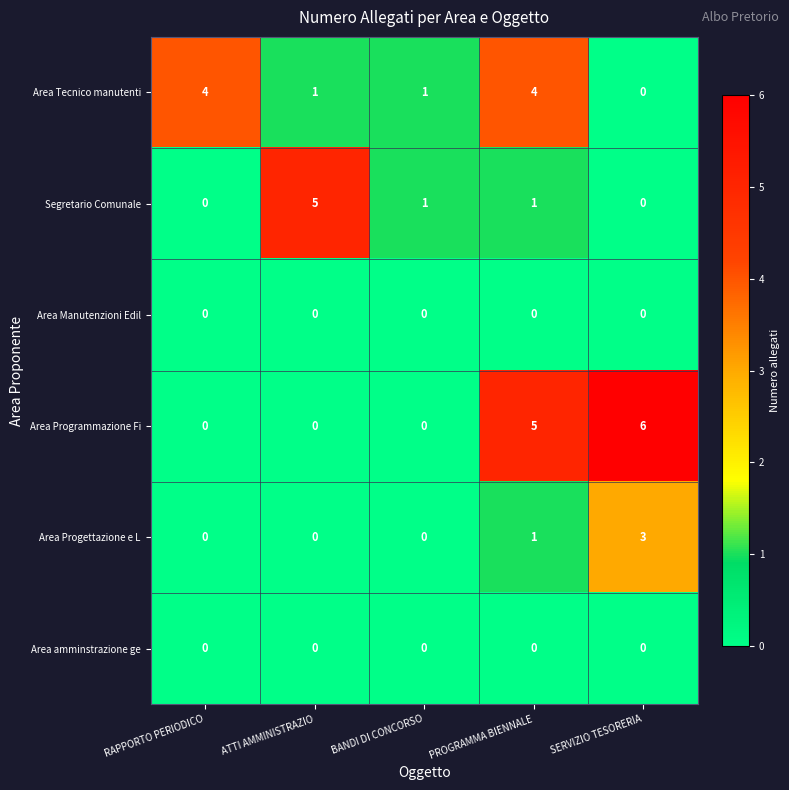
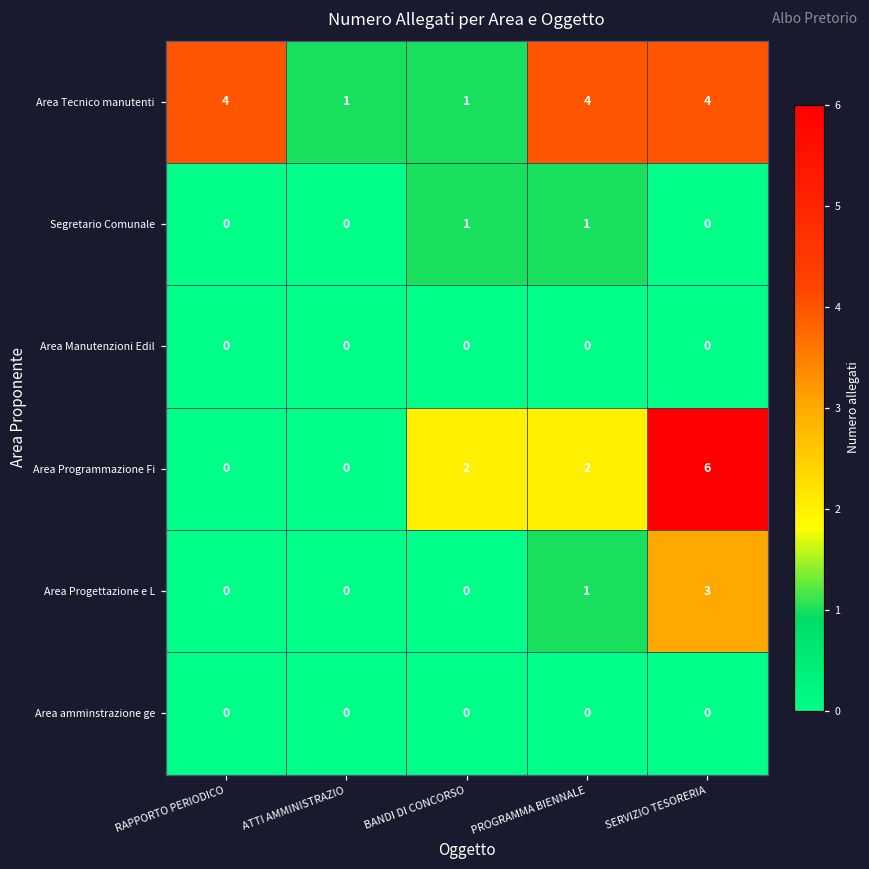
Area Tecnico manutenti, SERVIZIO TESORERIA: 0 -> 4
Segretario Comunale, ATTI AMMINISTRAZIO: 5 -> 0
Area Programmazione Fi, BANDI DI CONCORSO: 0 -> 2
Area Programmazione Fi, PROGRAMMA BIENNALE: 5 -> 2
